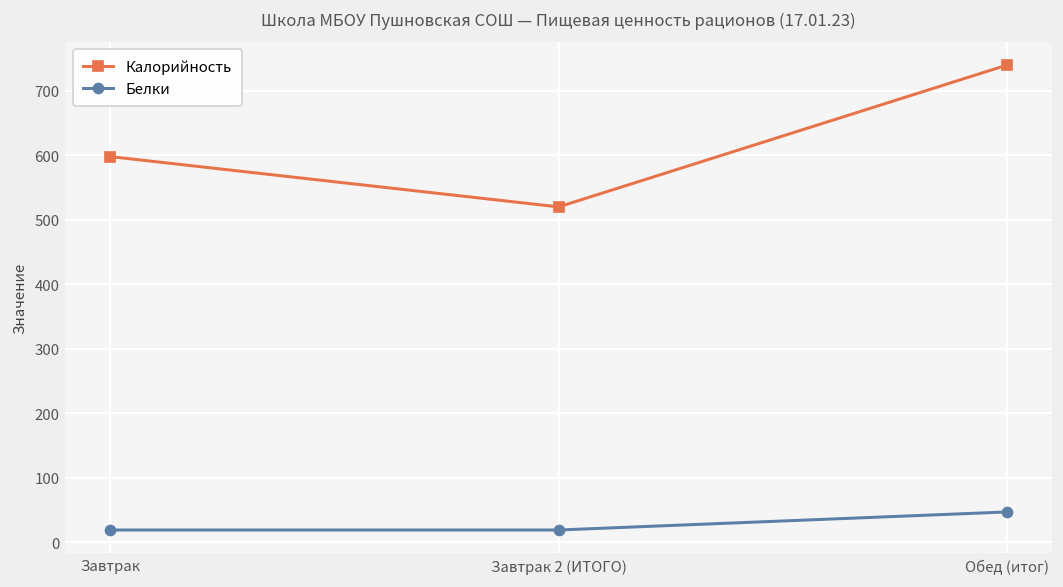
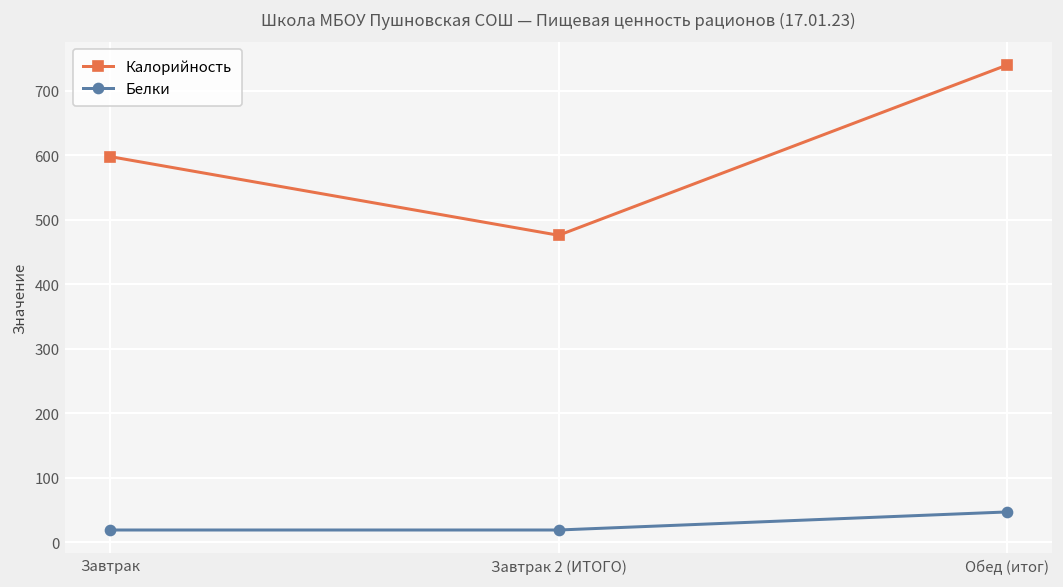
Калорийность, Завтрак 2 (ИТОГО): 520 -> 480
